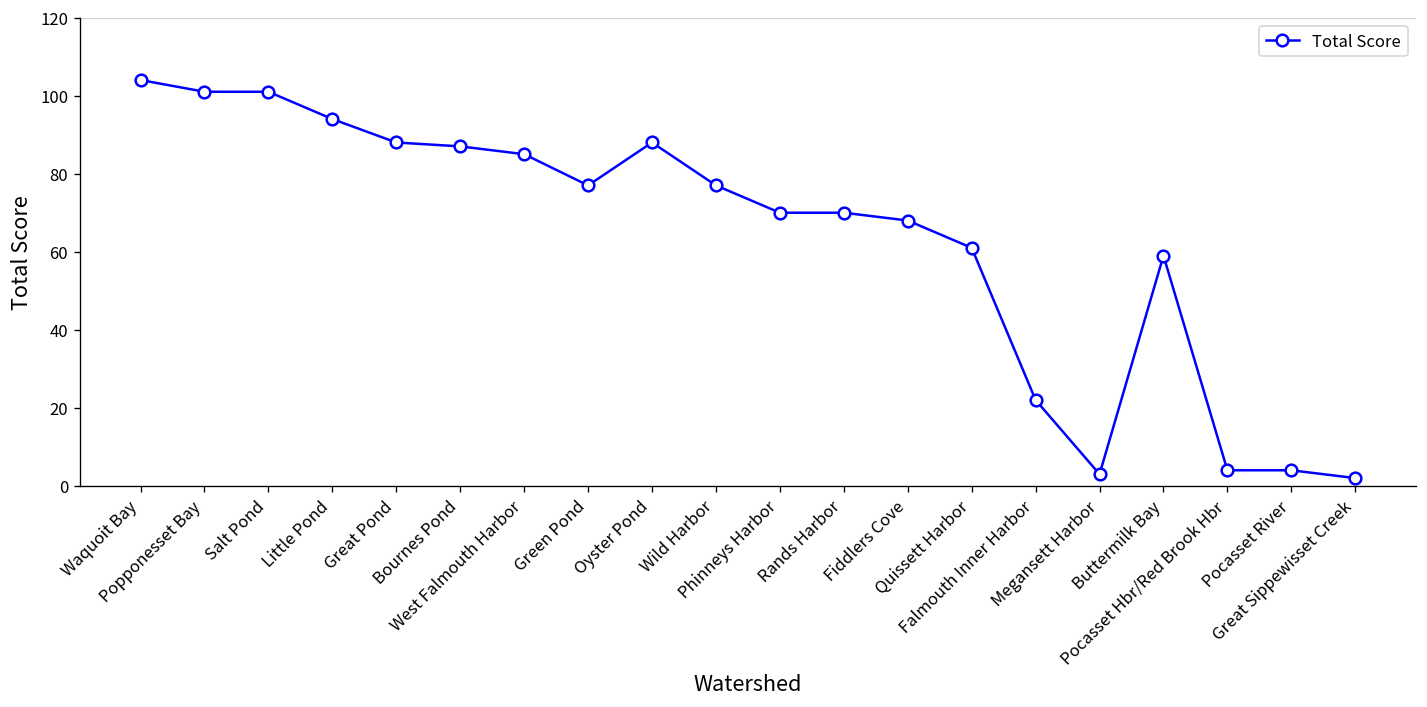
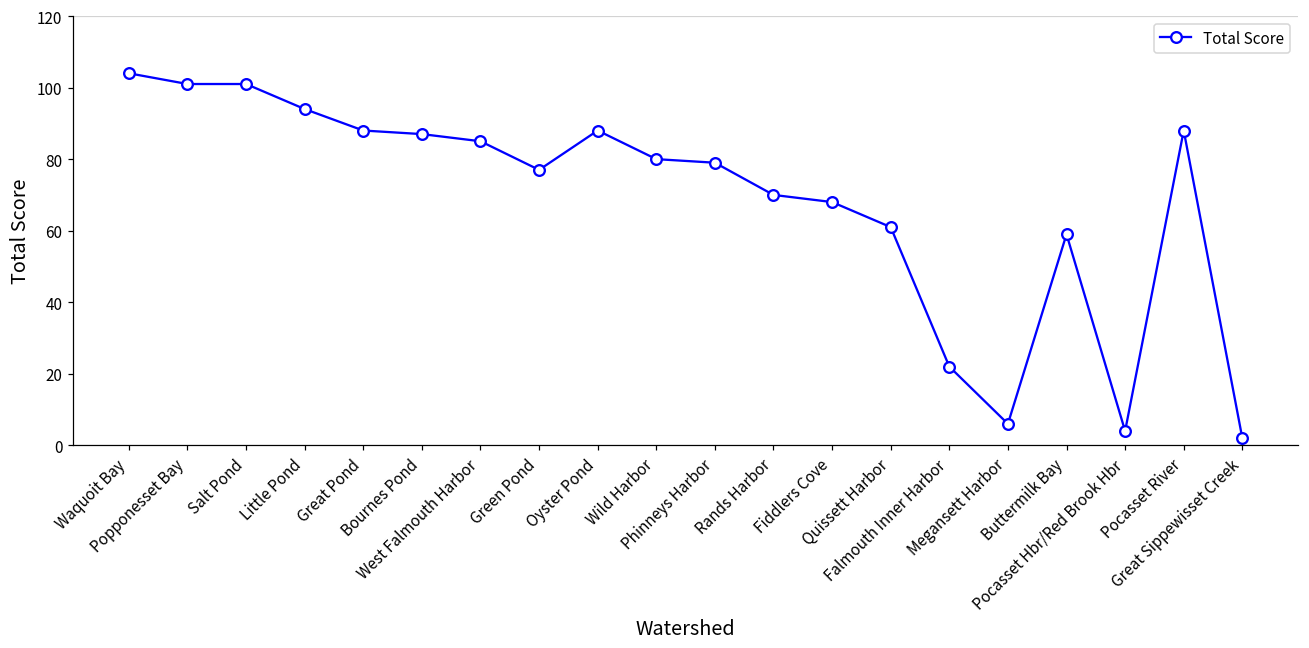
Wild Harbor: 77 -> 80
Phinneys Harbor: 70 -> 79
Megansett Harbor: 3 -> 6
Pocasset River: 4 -> 88
